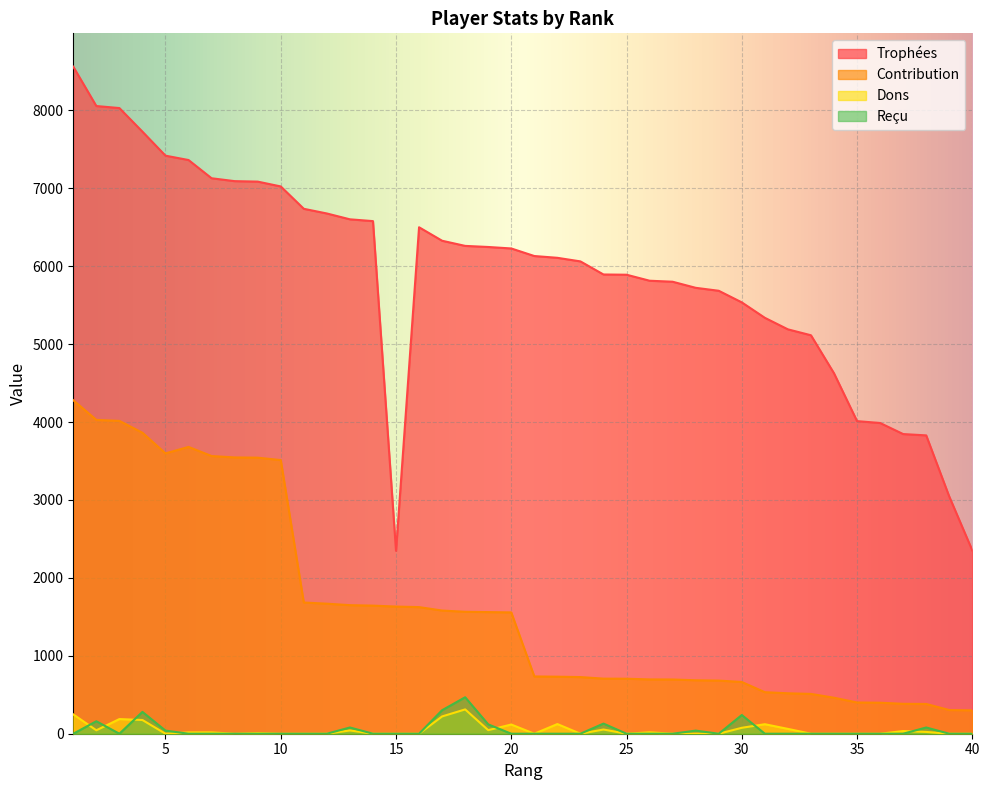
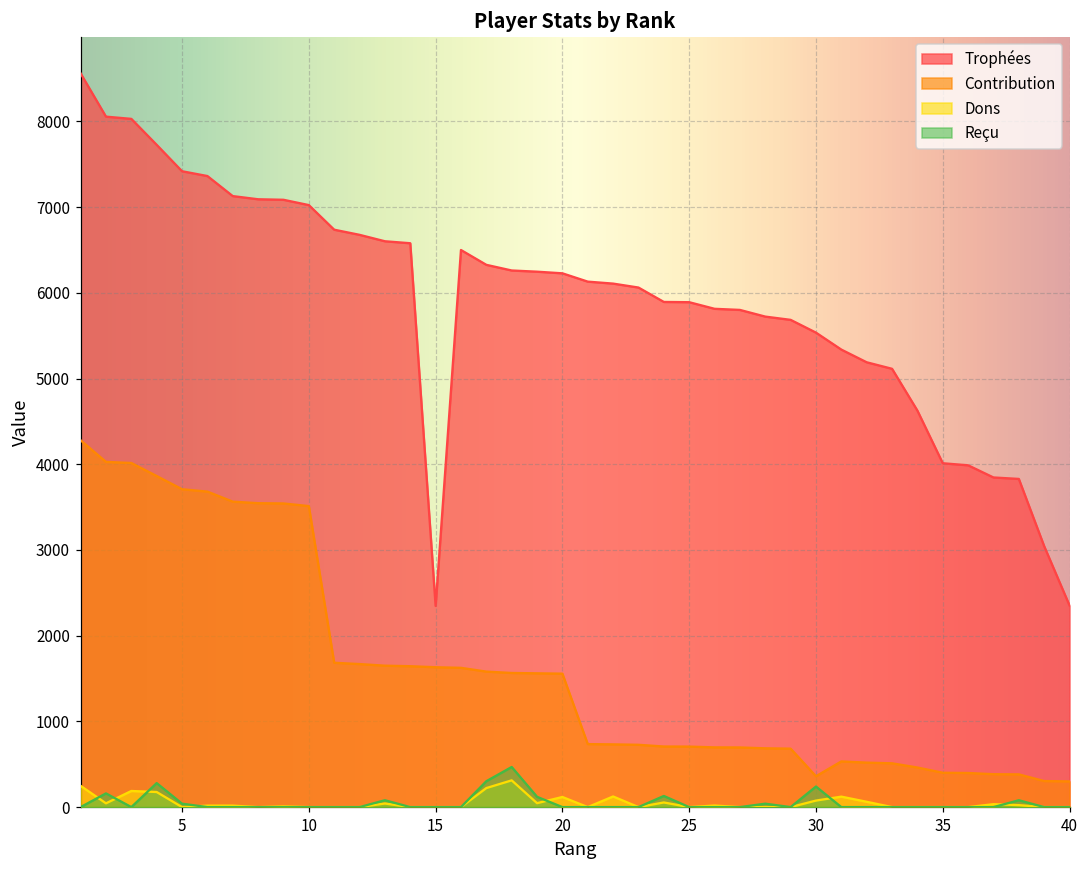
Contribution, 5: 3600 -> 3700
Contribution, 30: 700 -> 400
